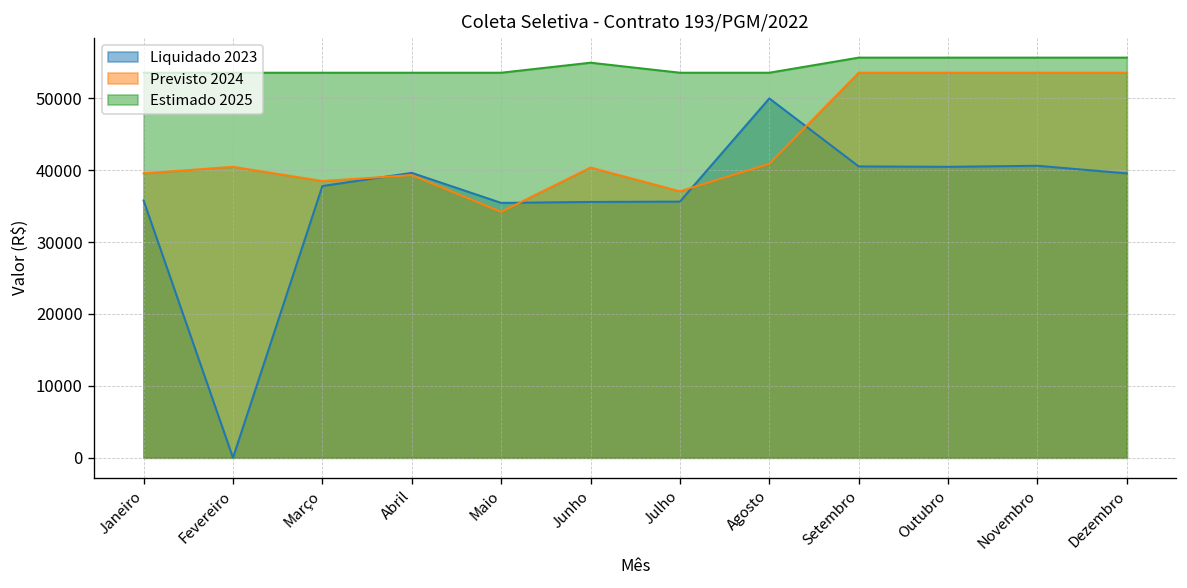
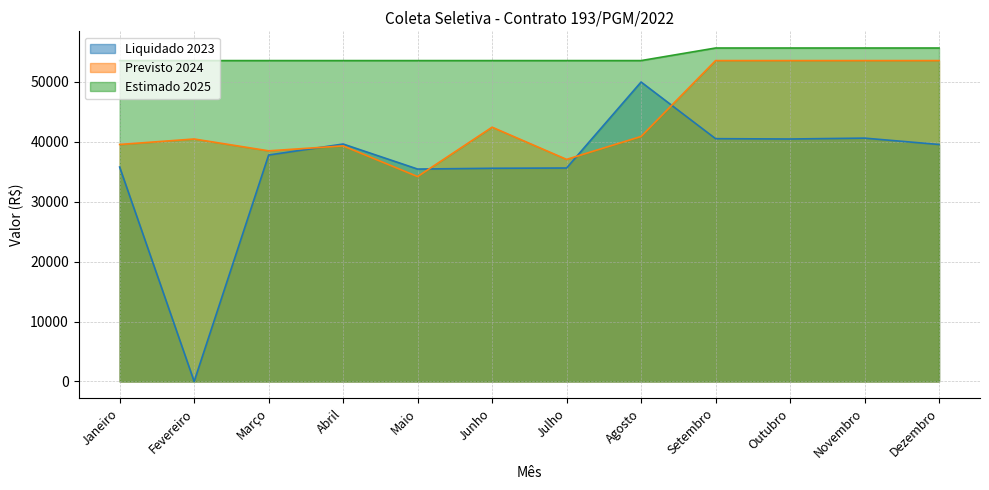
Previsto 2024, Junho: 40000 -> 42000
Estimado 2025, Junho: 55000 -> 54000
